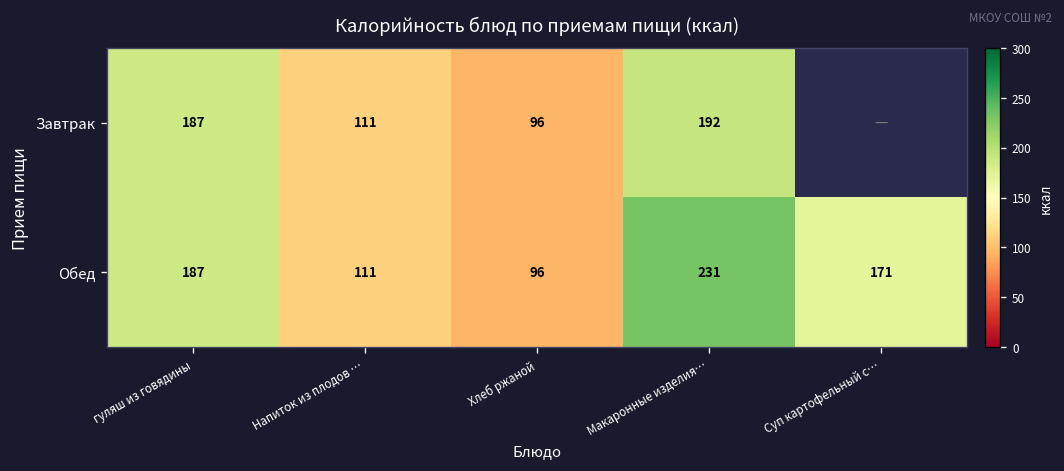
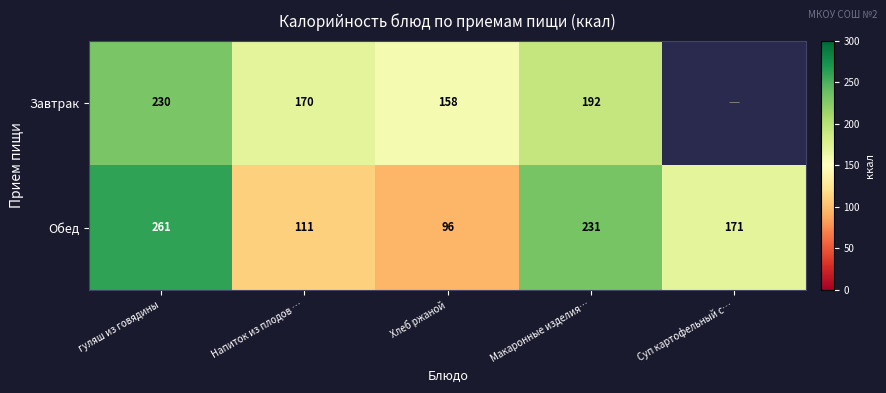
Завтрак, гуляш из говядины: 187 -> 230
Завтрак, Напиток из плодов …: 111 -> 170
Завтрак, Хлеб ржаной: 96 -> 158
Обед, гуляш из говядины: 187 -> 261
